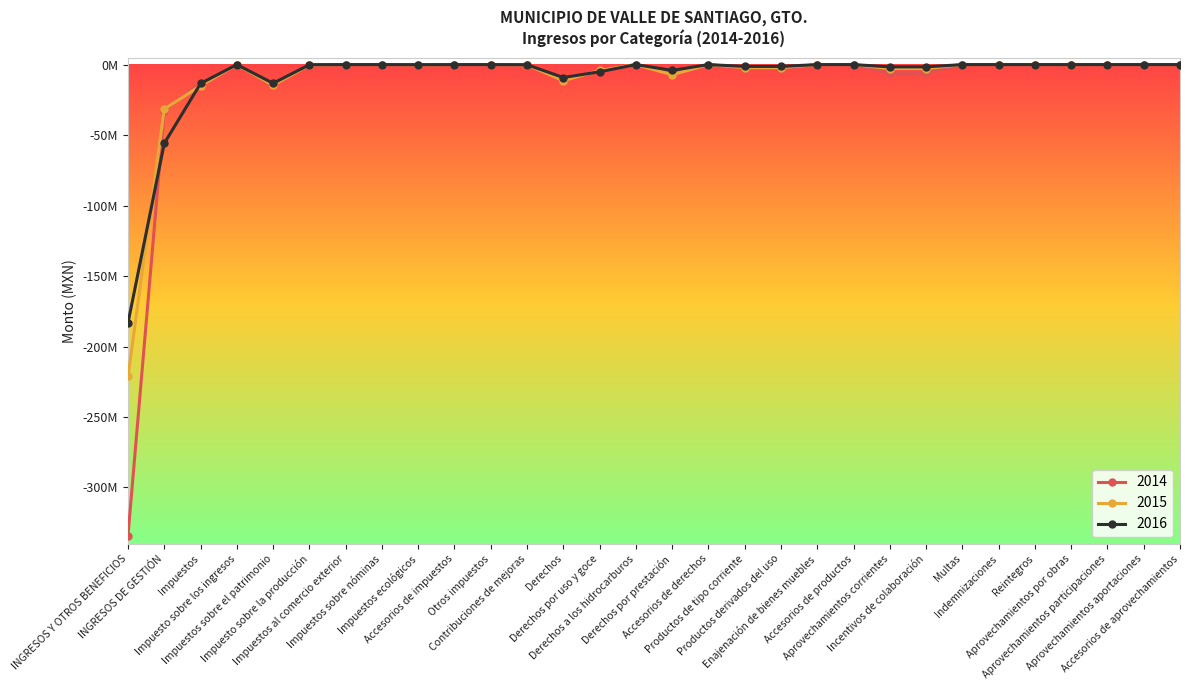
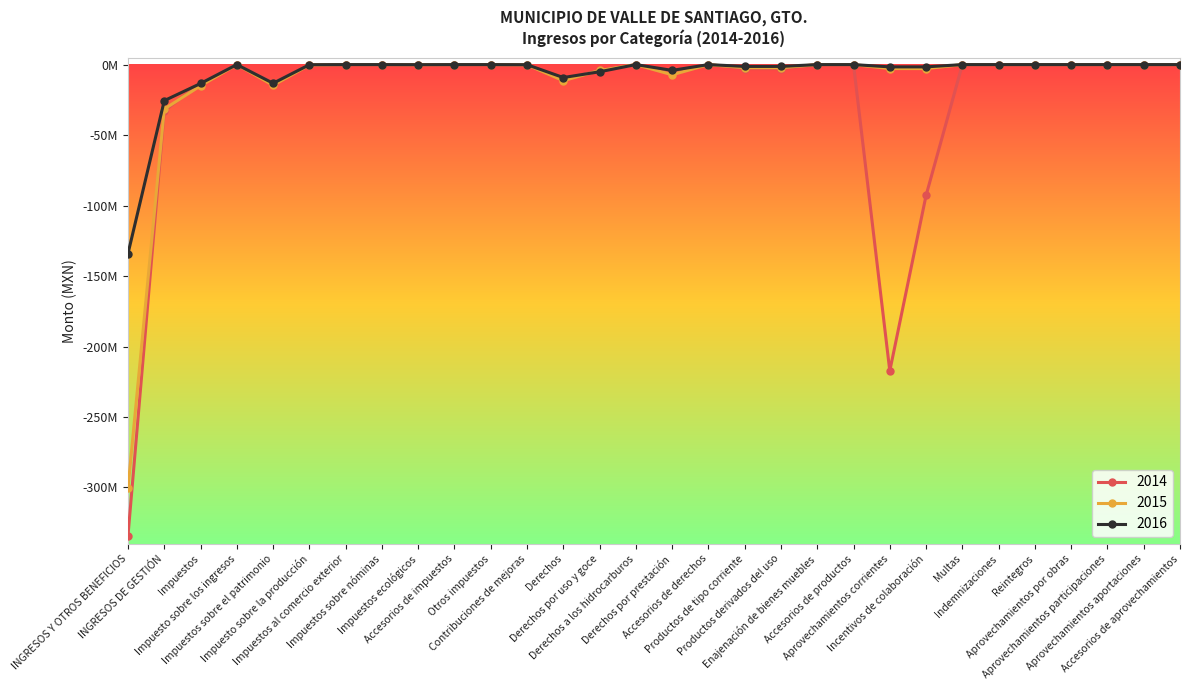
2015, INGRESOS Y OTROS BENEFICIOS: -221000000 -> -300000000
2016, INGRESOS Y OTROS BENEFICIOS: -183000000 -> -134000000
2016, INGRESOS DE GESTIÓN: -56000000 -> -26000000
2014, Aprovechamientos corrientes: -6000000 -> -217000000
2014, Incentivos de colaboración: -6000000 -> -93000000
